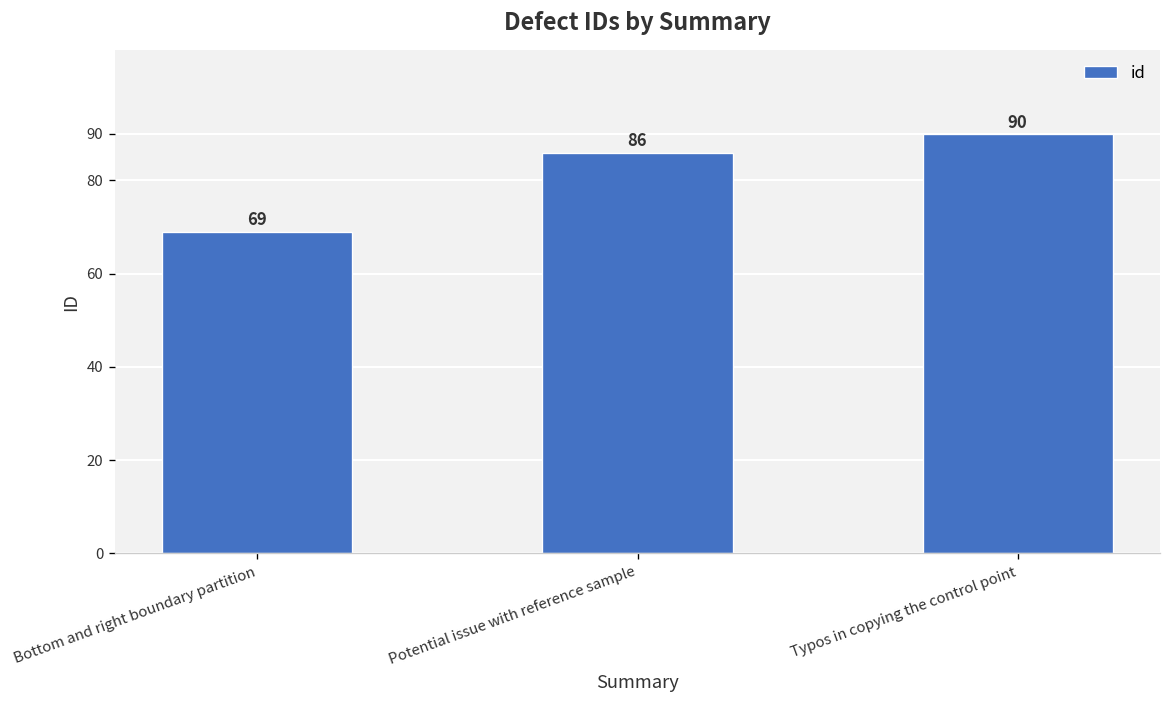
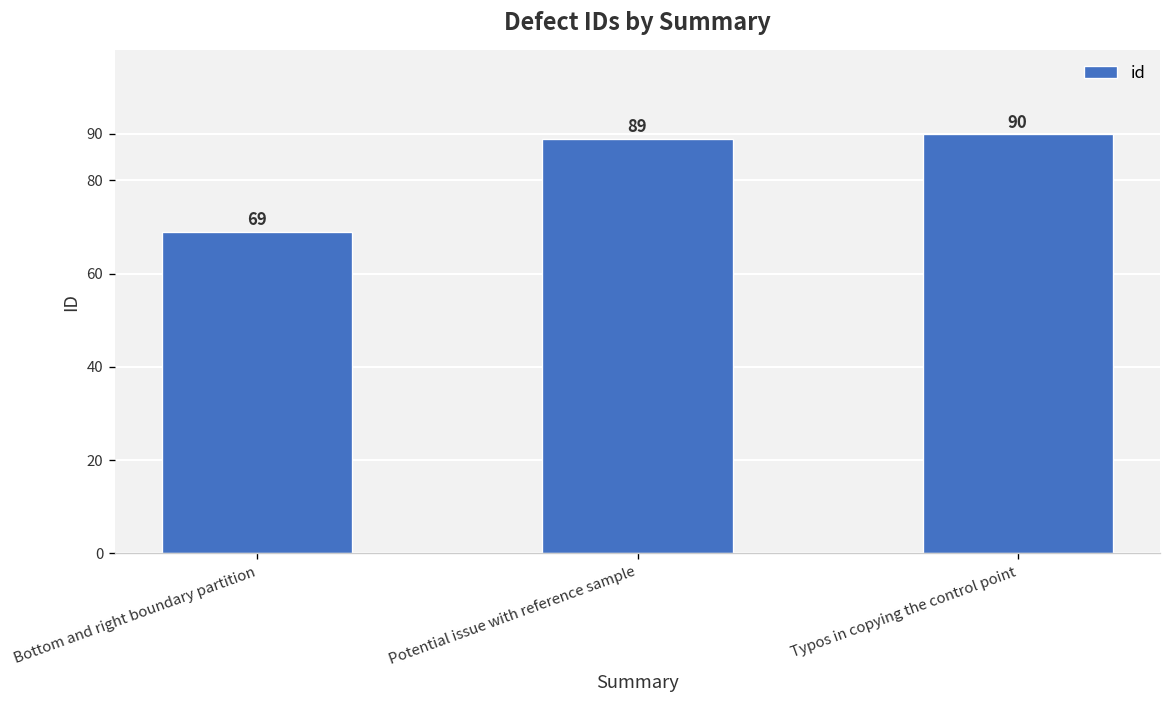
Potential issue with reference sample: 86 -> 89
